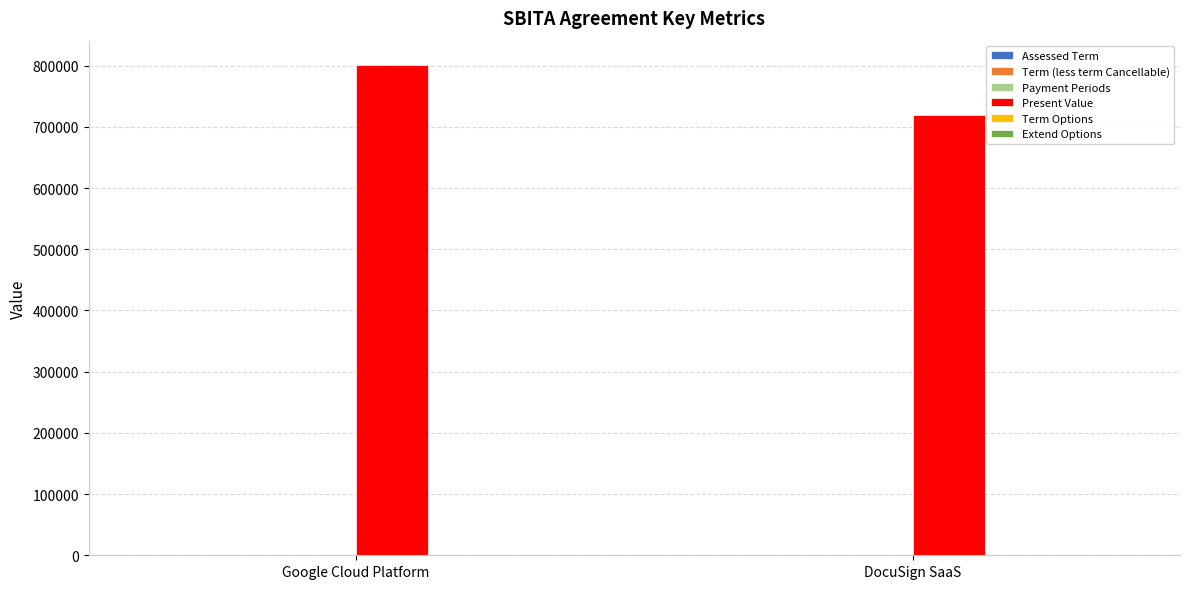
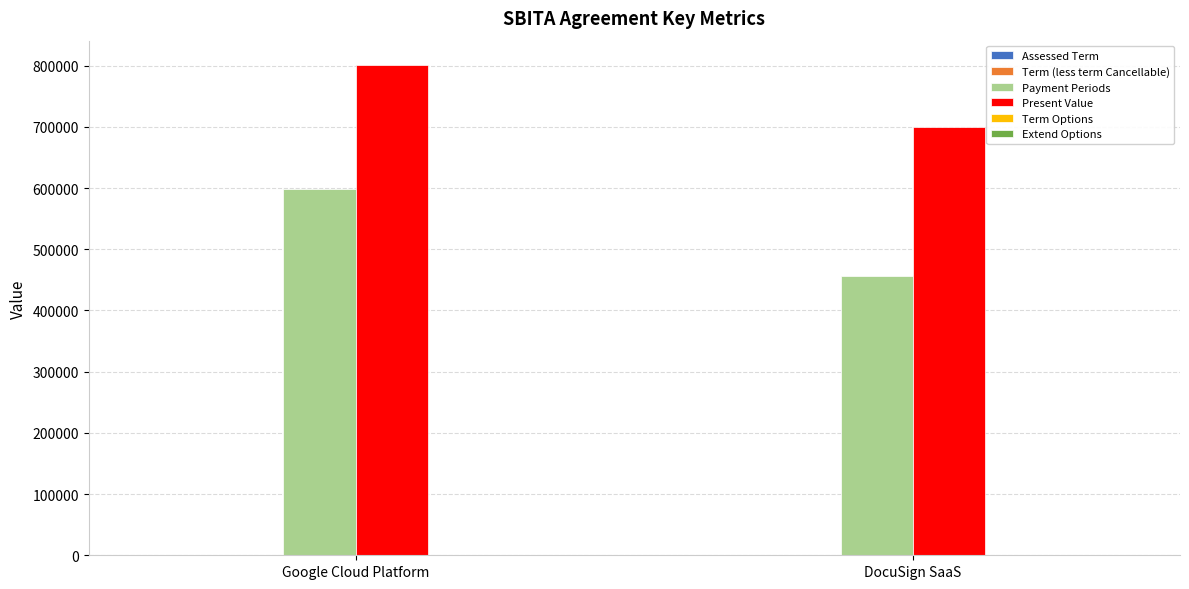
Payment Periods, Google Cloud Platform: 0 -> 600000
Payment Periods, DocuSign SaaS: 0 -> 460000
Present Value, DocuSign SaaS: 720000 -> 700000
